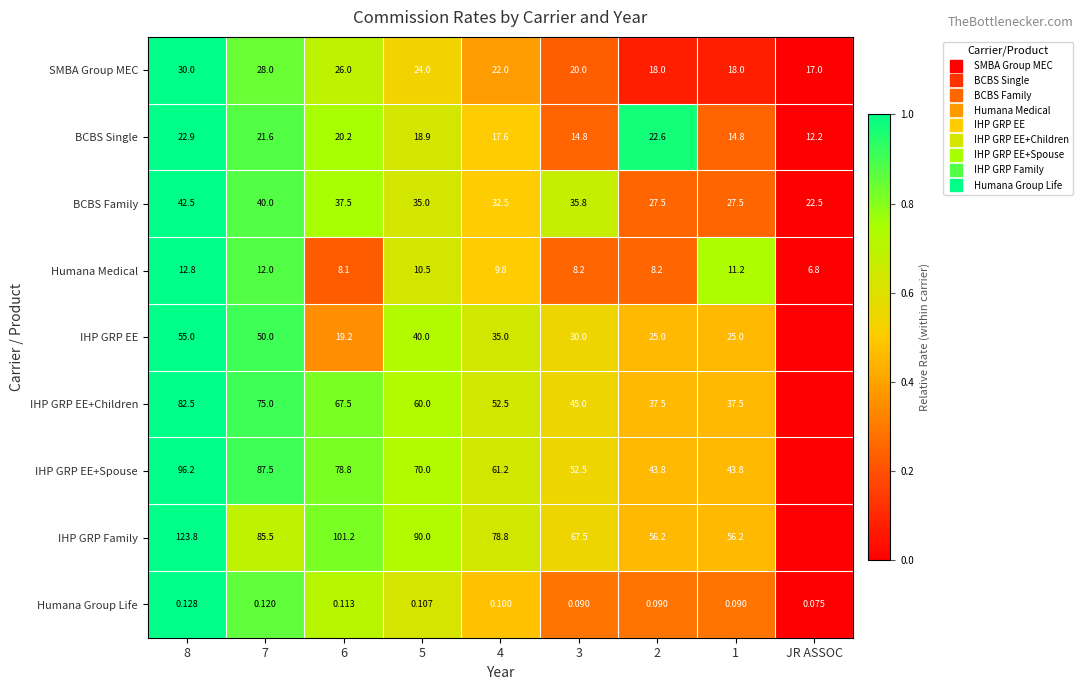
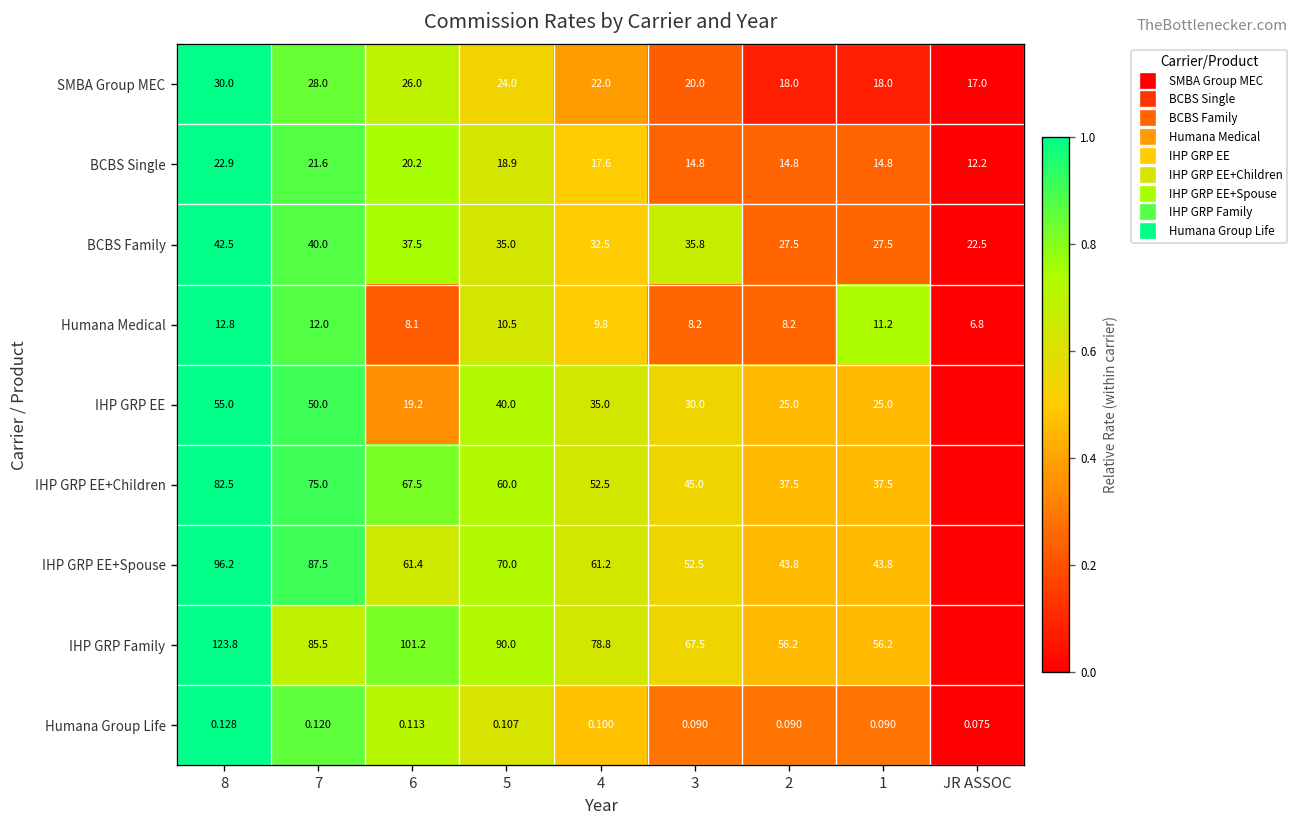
BCBS Single, 2: 22.6 -> 14.8
IHP GRP EE+Spouse, 6: 78.8 -> 61.4
